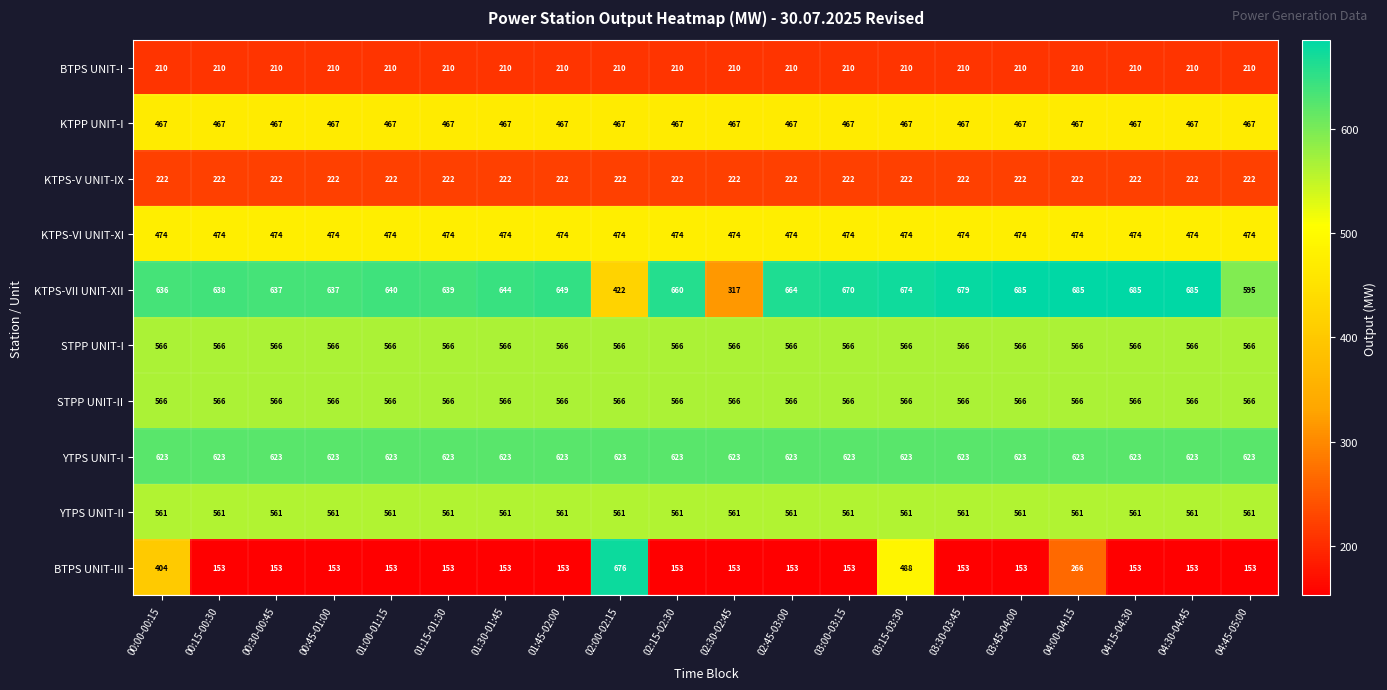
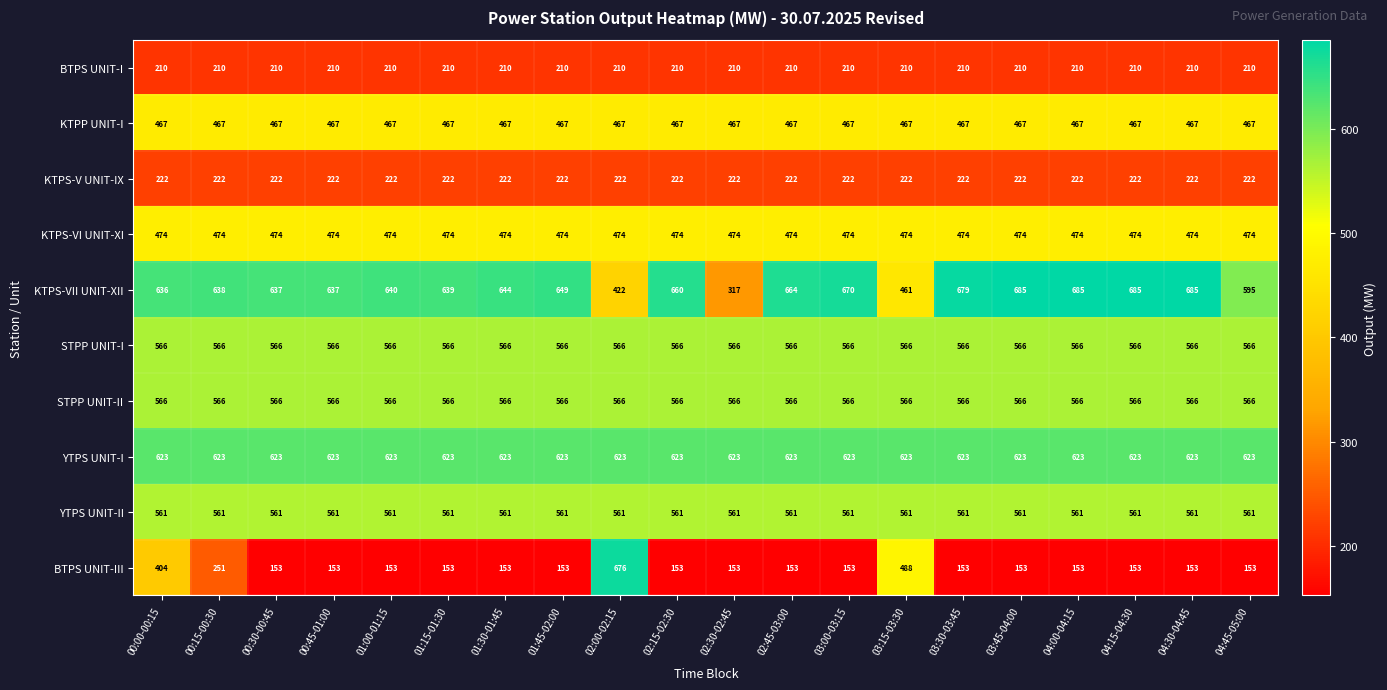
KTPS-VII UNIT-XII, 03:15-03:30: 674 -> 461
BTPS UNIT-III, 00:15-00:30: 153 -> 251
BTPS UNIT-III, 04:00-04:15: 266 -> 153
